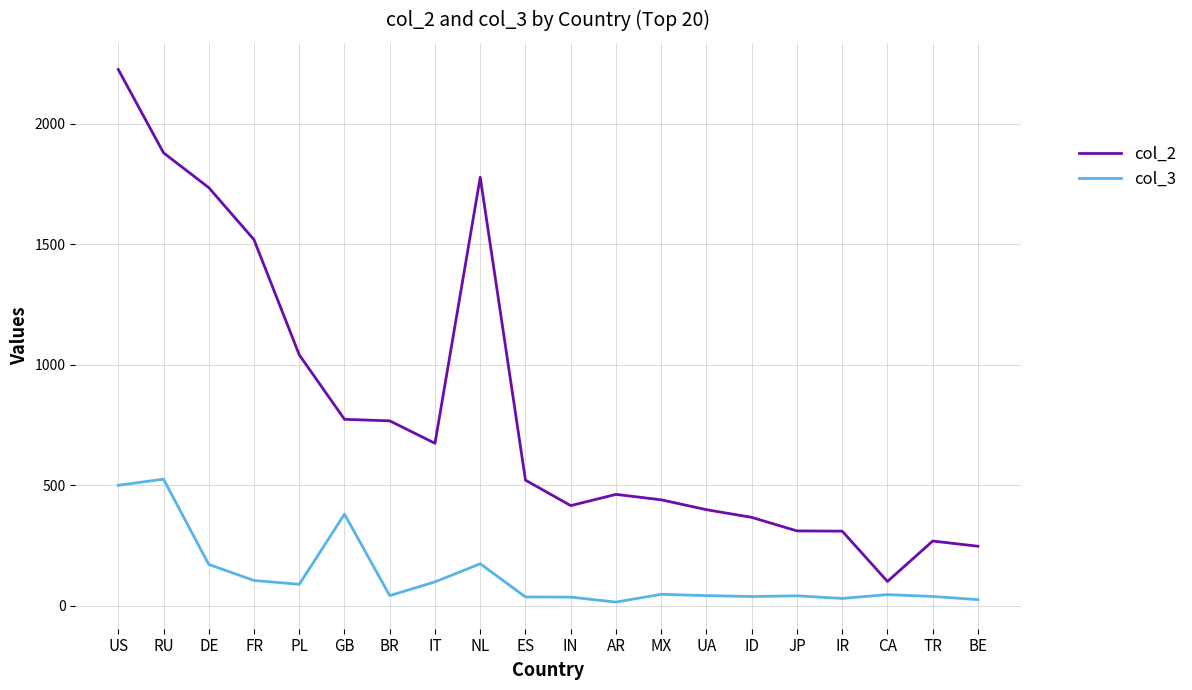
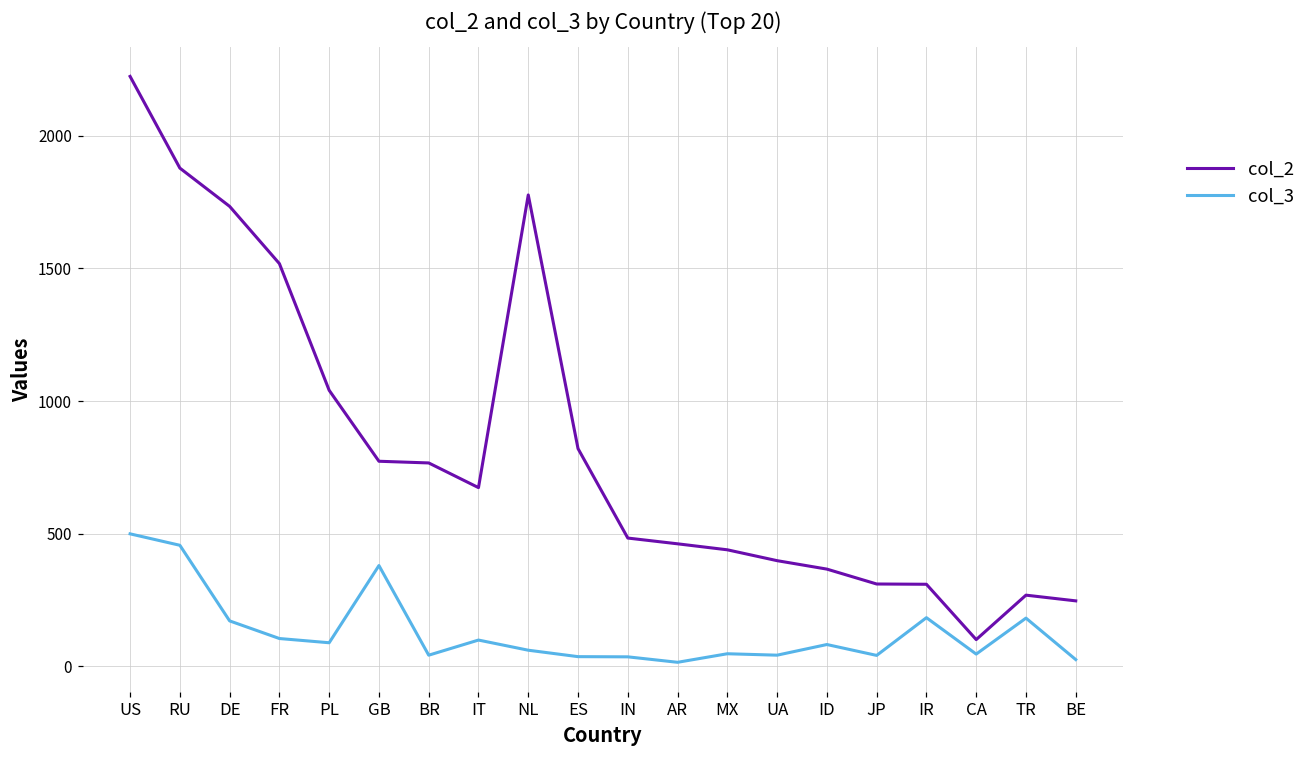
col_3, RU: 520 -> 460
col_3, NL: 170 -> 60
col_2, ES: 520 -> 820
col_2, IN: 410 -> 480
col_3, ID: 40 -> 80
col_3, IR: 30 -> 180
col_3, TR: 40 -> 180
